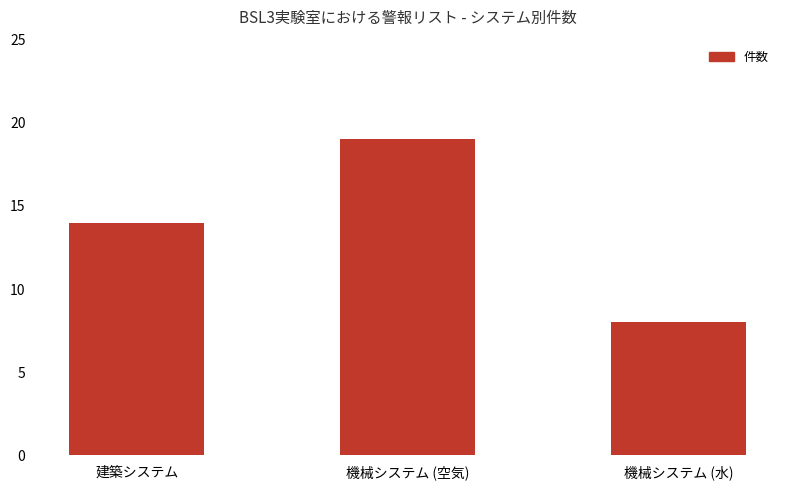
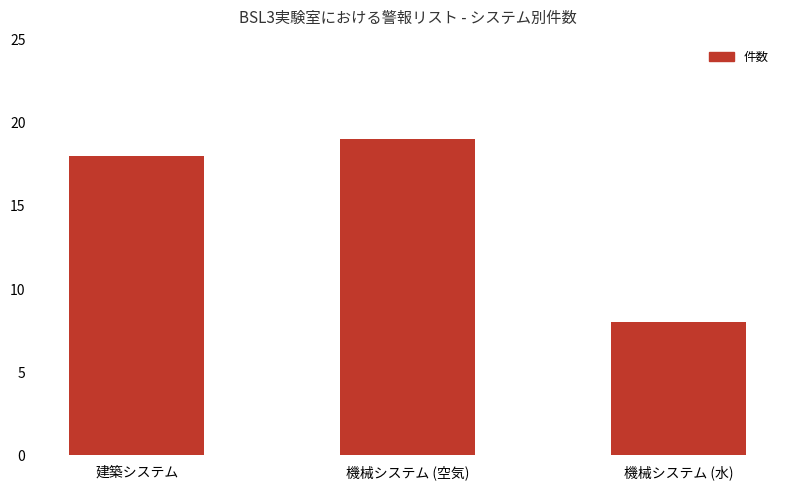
建築システム: 14 -> 18
